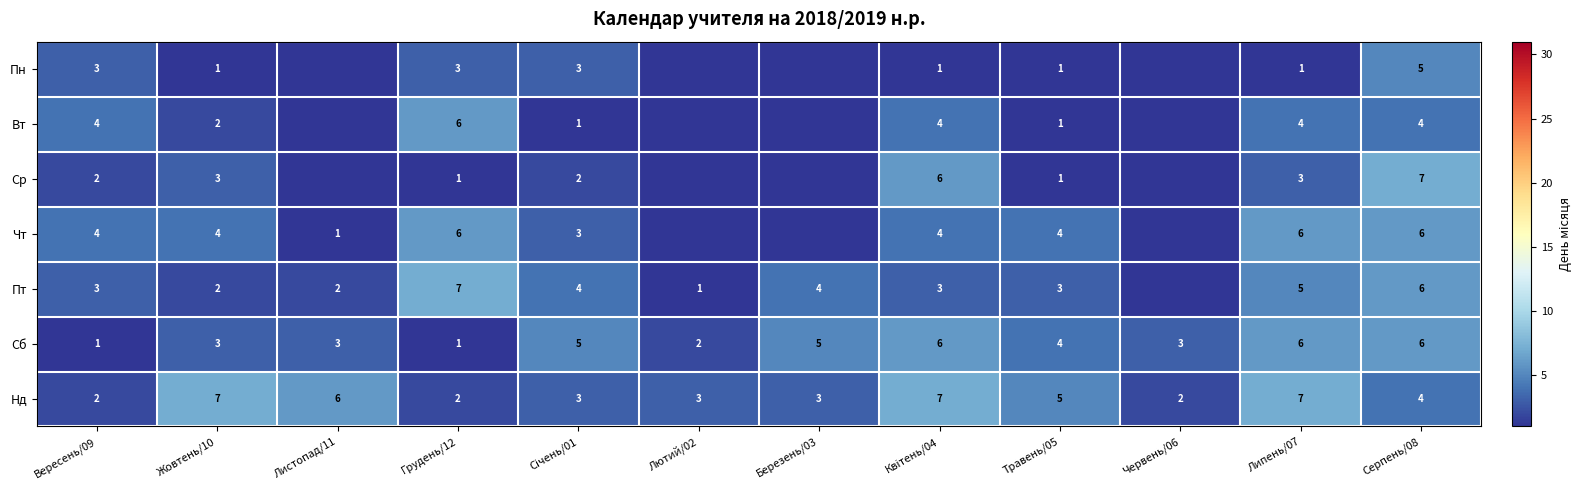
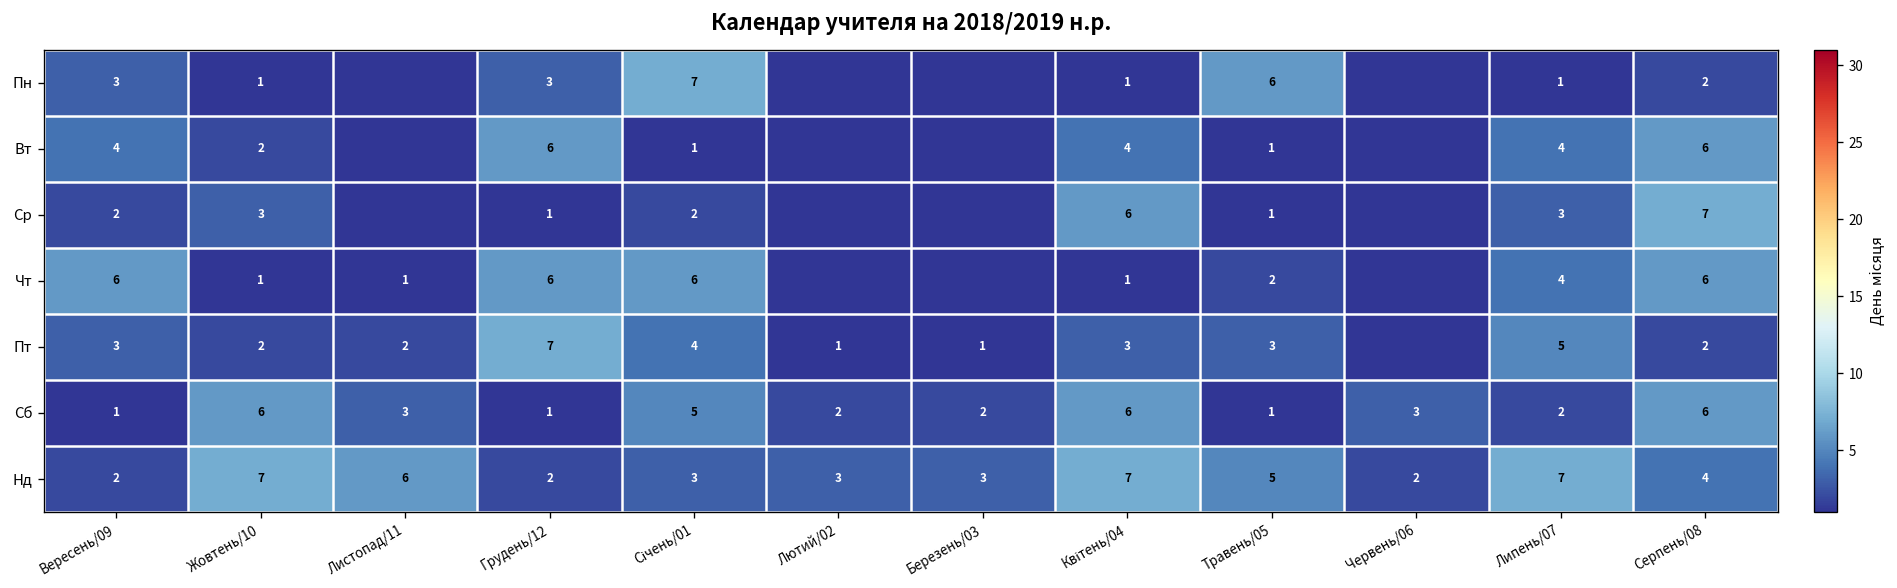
Пн, Січень/01: 3 -> 7
Пн, Травень/05: 1 -> 6
Пн, Серпень/08: 5 -> 2
Вт, Серпень/08: 4 -> 6
Чт, Вересень/09: 4 -> 6
Чт, Жовтень/10: 4 -> 1
Чт, Січень/01: 3 -> 6
Чт, Квітень/04: 4 -> 1
Чт, Травень/05: 4 -> 2
Чт, Липень/07: 6 -> 4
Пт, Березень/03: 4 -> 1
Пт, Серпень/08: 6 -> 2
Сб, Жовтень/10: 3 -> 6
Сб, Березень/03: 5 -> 2
Сб, Травень/05: 4 -> 1
Сб, Липень/07: 6 -> 2
